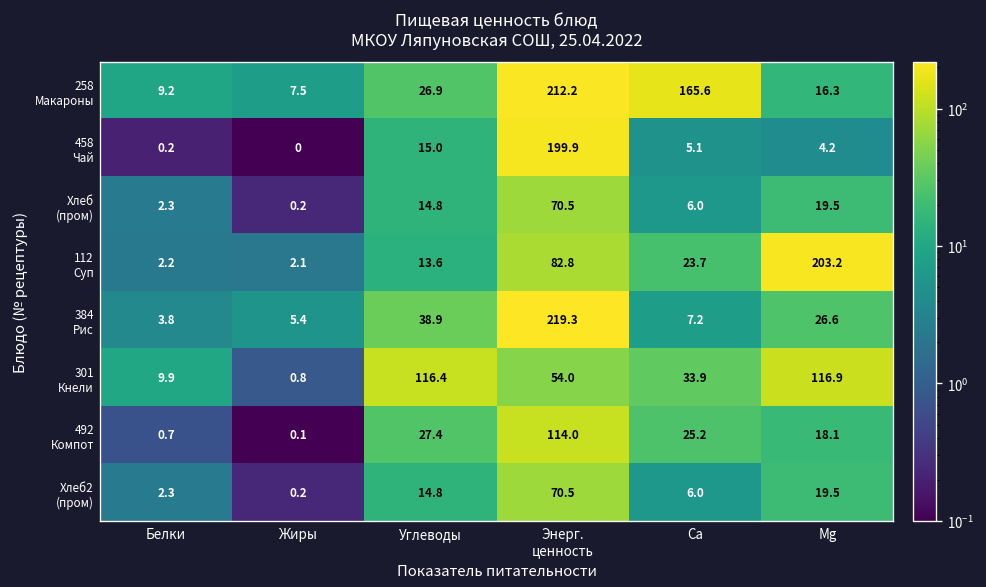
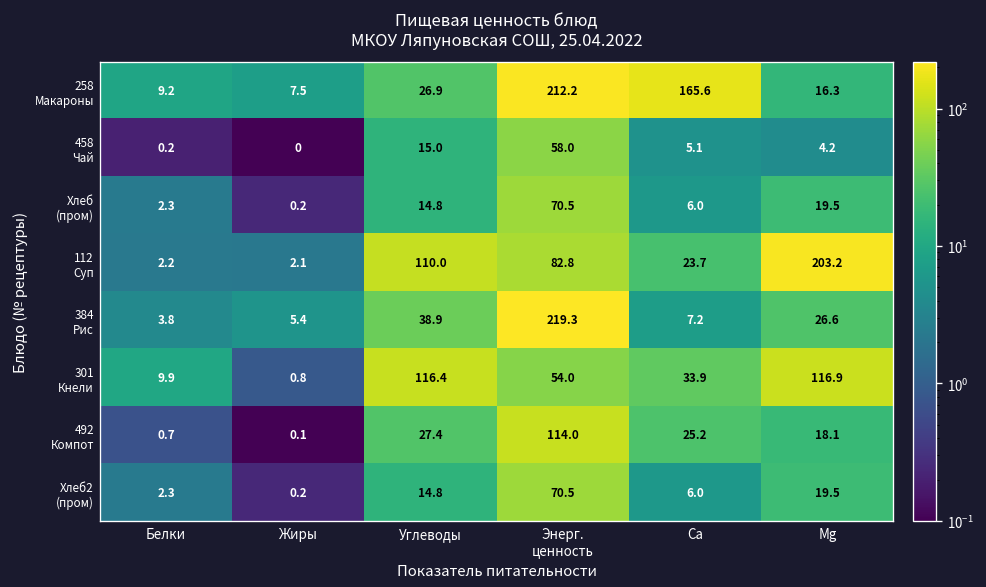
458 Чай, Энерг. ценность: 199.9 -> 58.0
112 Суп, Углеводы: 13.6 -> 110.0
